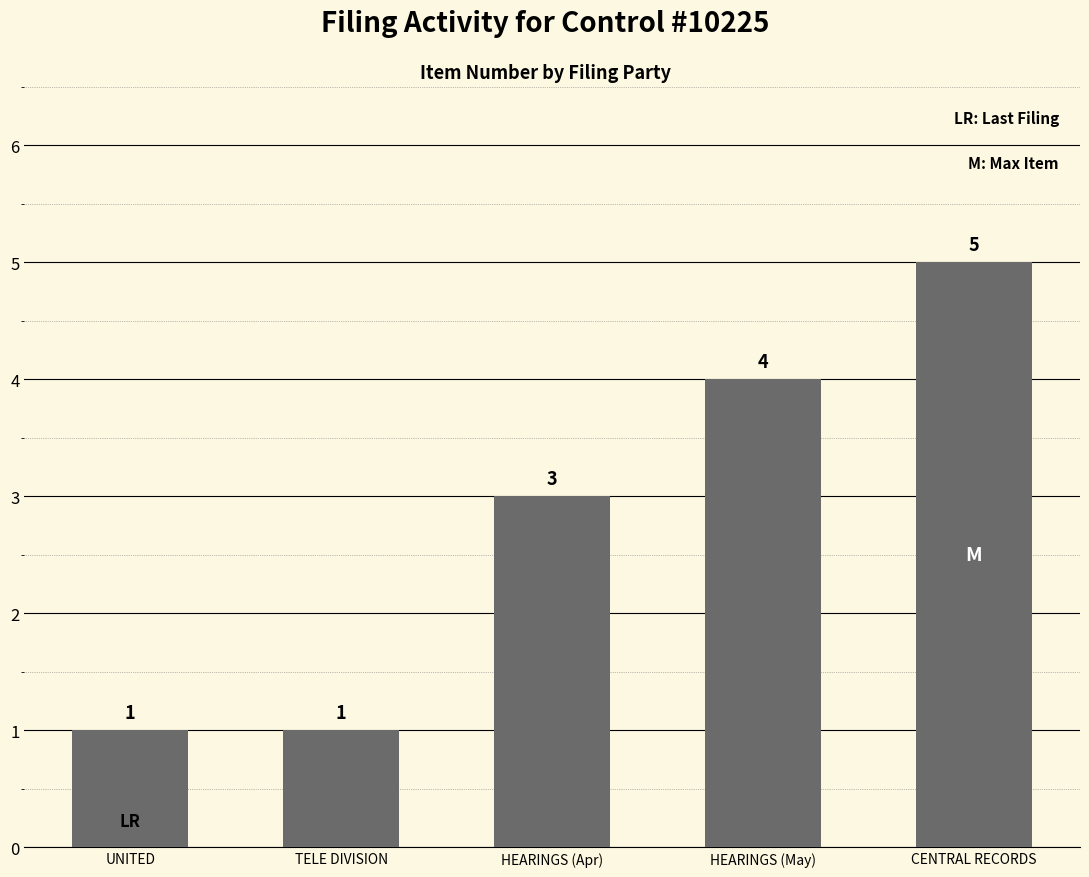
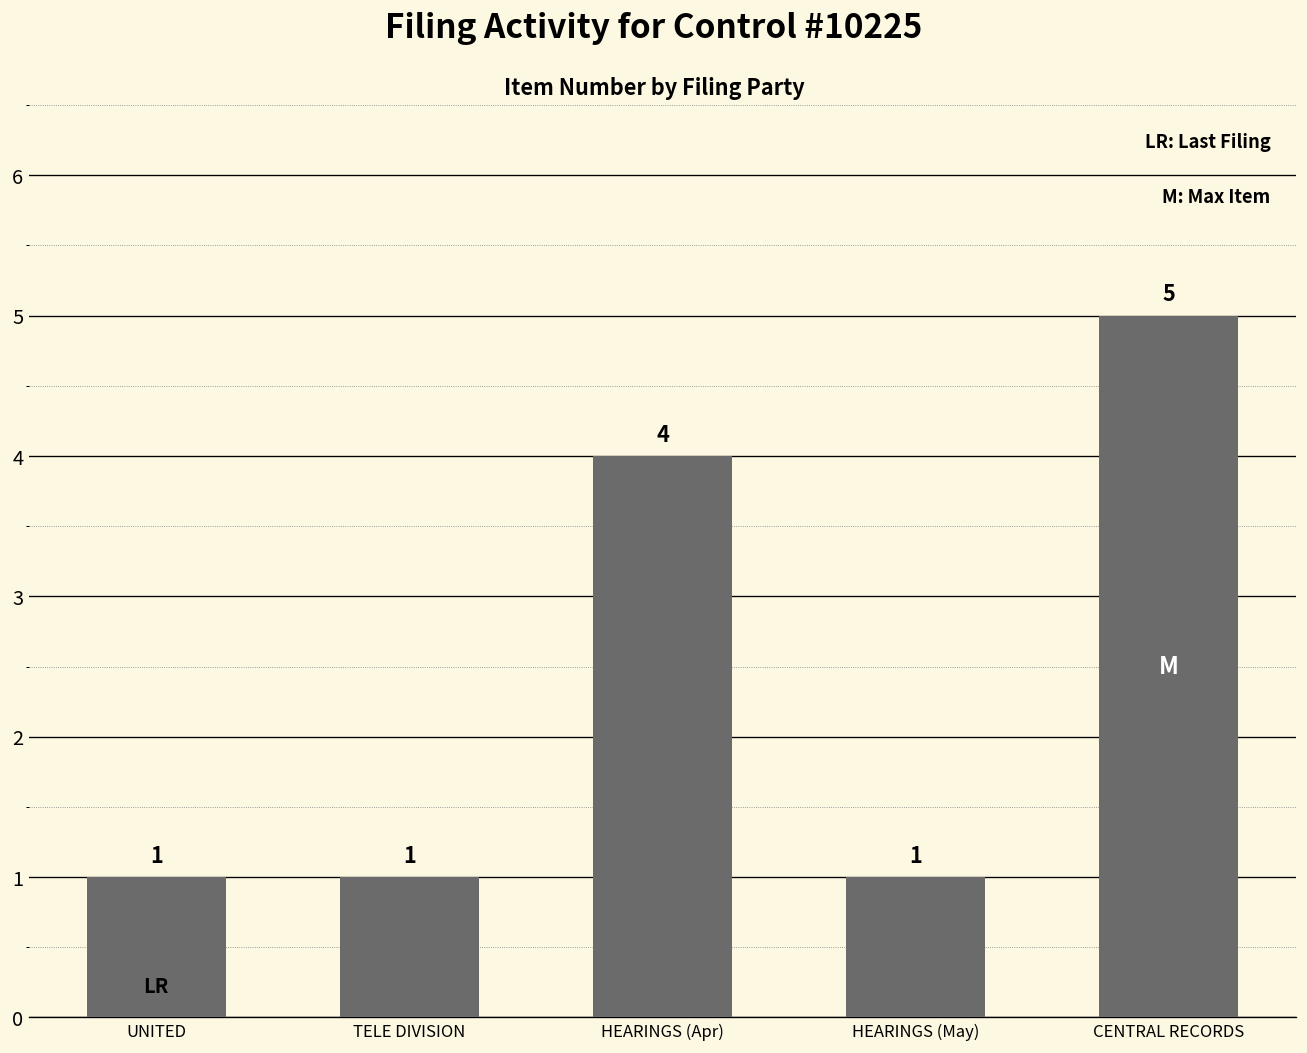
HEARINGS (Apr): 3 -> 4
HEARINGS (May): 4 -> 1
